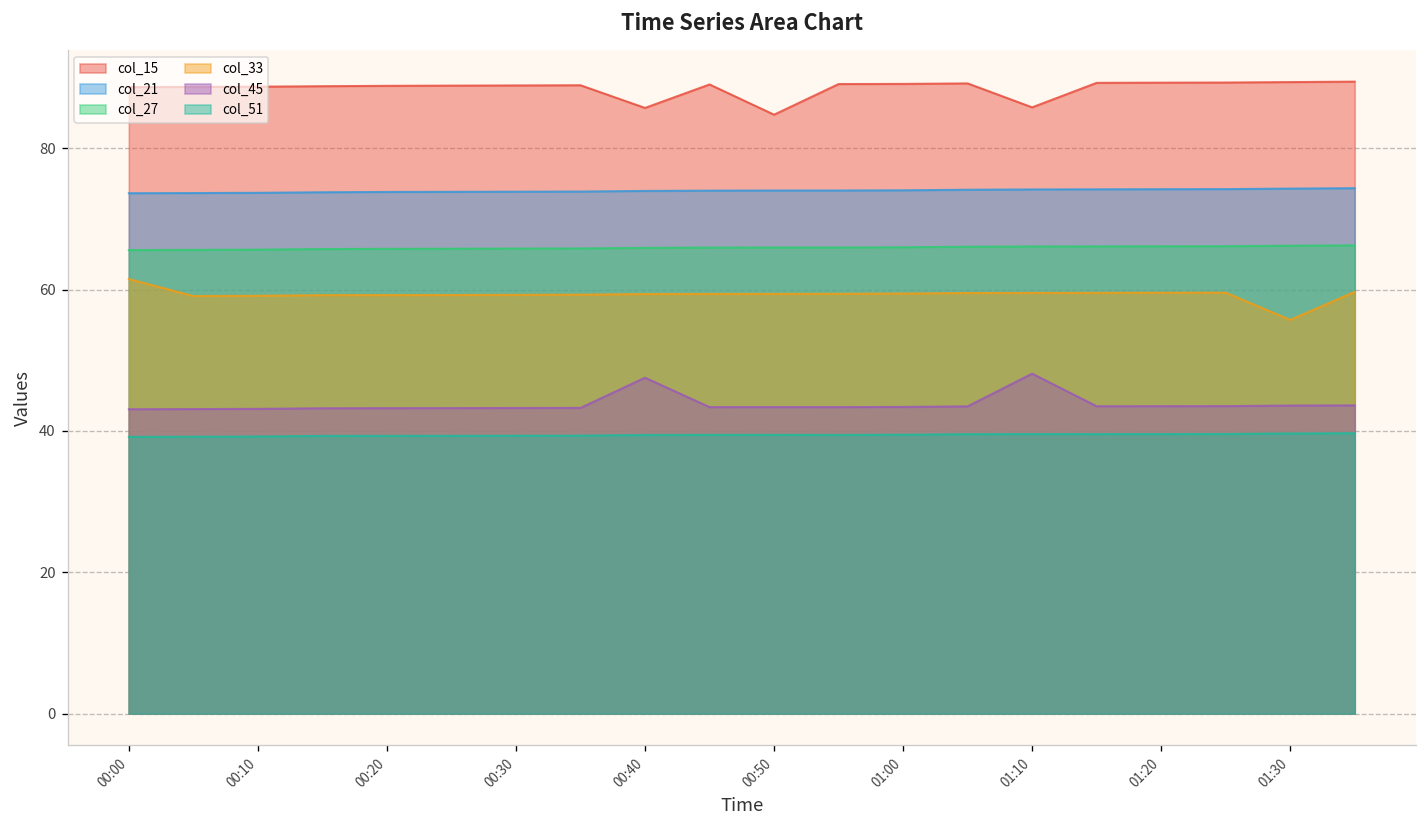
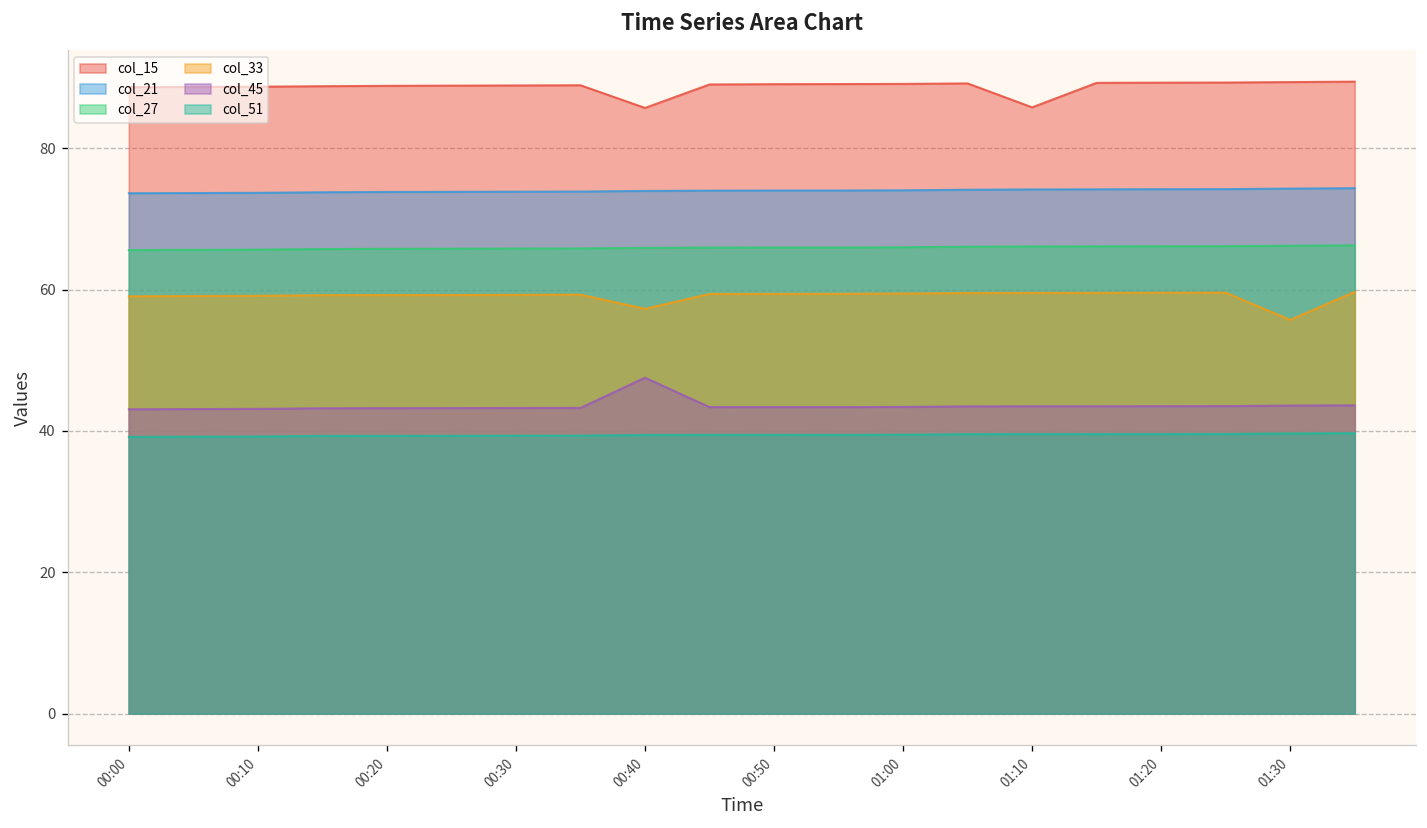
col_33, 00:00: 61 -> 59
col_33, 00:40: 59 -> 57
col_15, 00:50: 85 -> 89
col_45, 01:10: 48 -> 43
